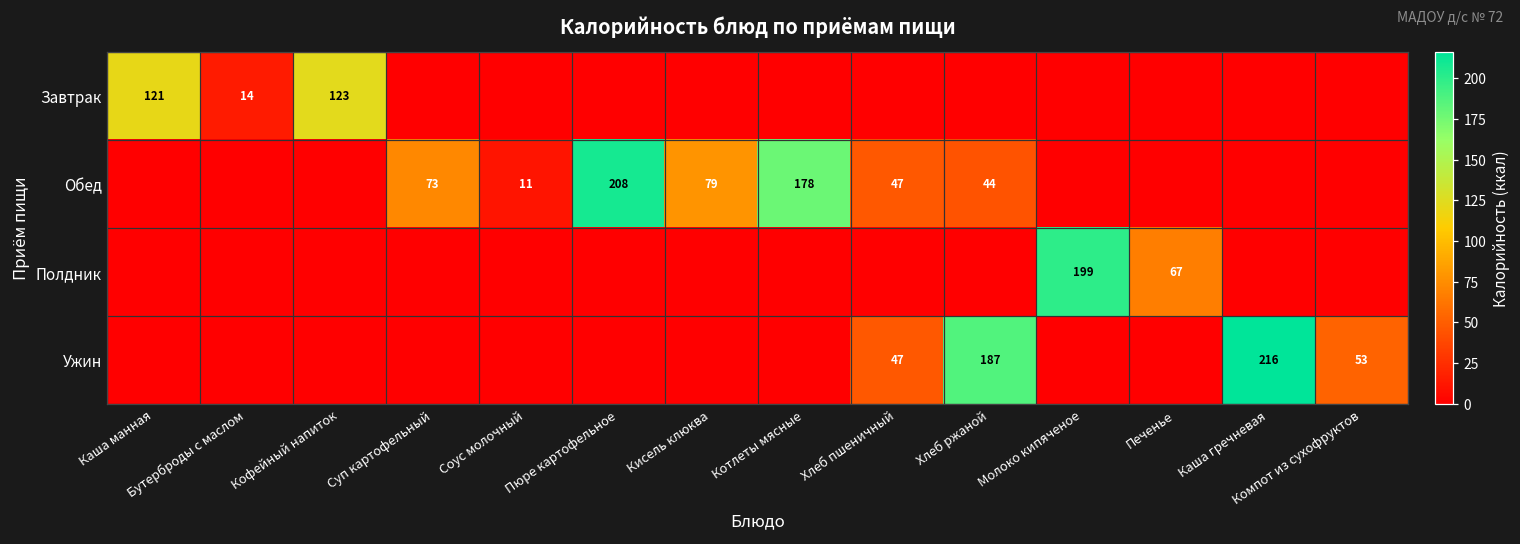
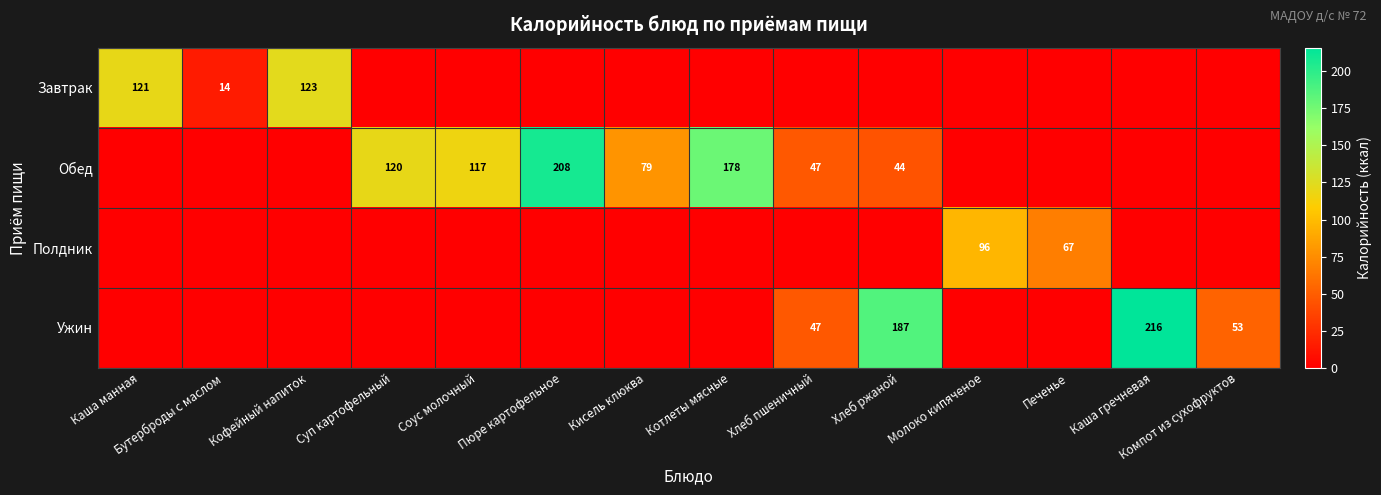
Обед, Суп картофельный: 73 -> 120
Обед, Соус молочный: 11 -> 117
Полдник, Молоко кипяченое: 199 -> 96
